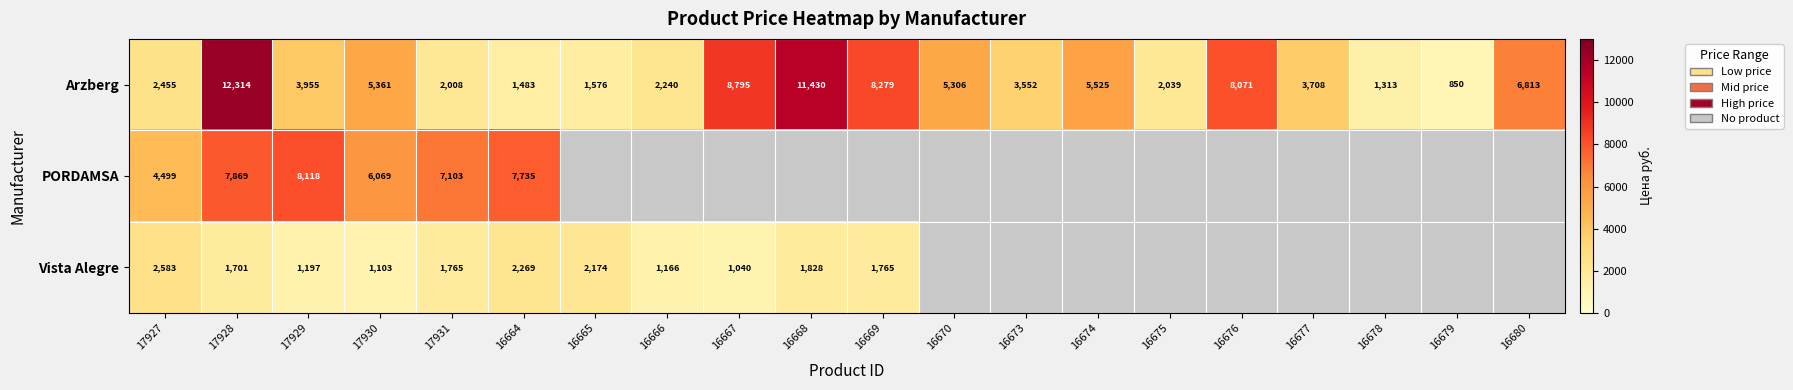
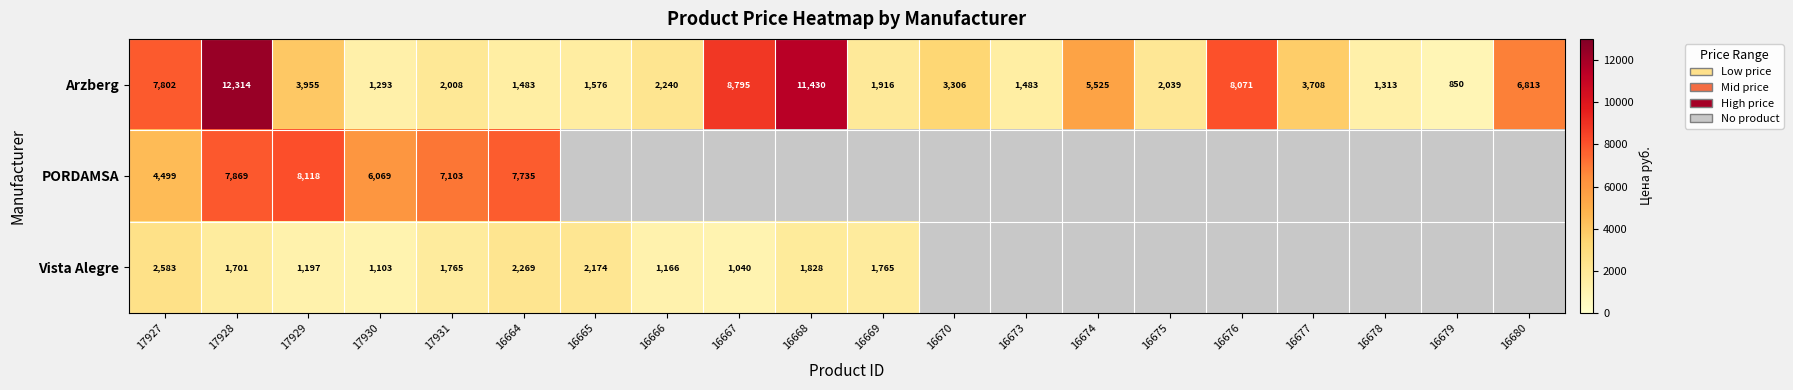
Arzberg, 17927: 2,455 -> 7,802
Arzberg, 17930: 5,361 -> 1,293
Arzberg, 16669: 8,279 -> 1,916
Arzberg, 16670: 5,306 -> 3,306
Arzberg, 16673: 3,552 -> 1,483
